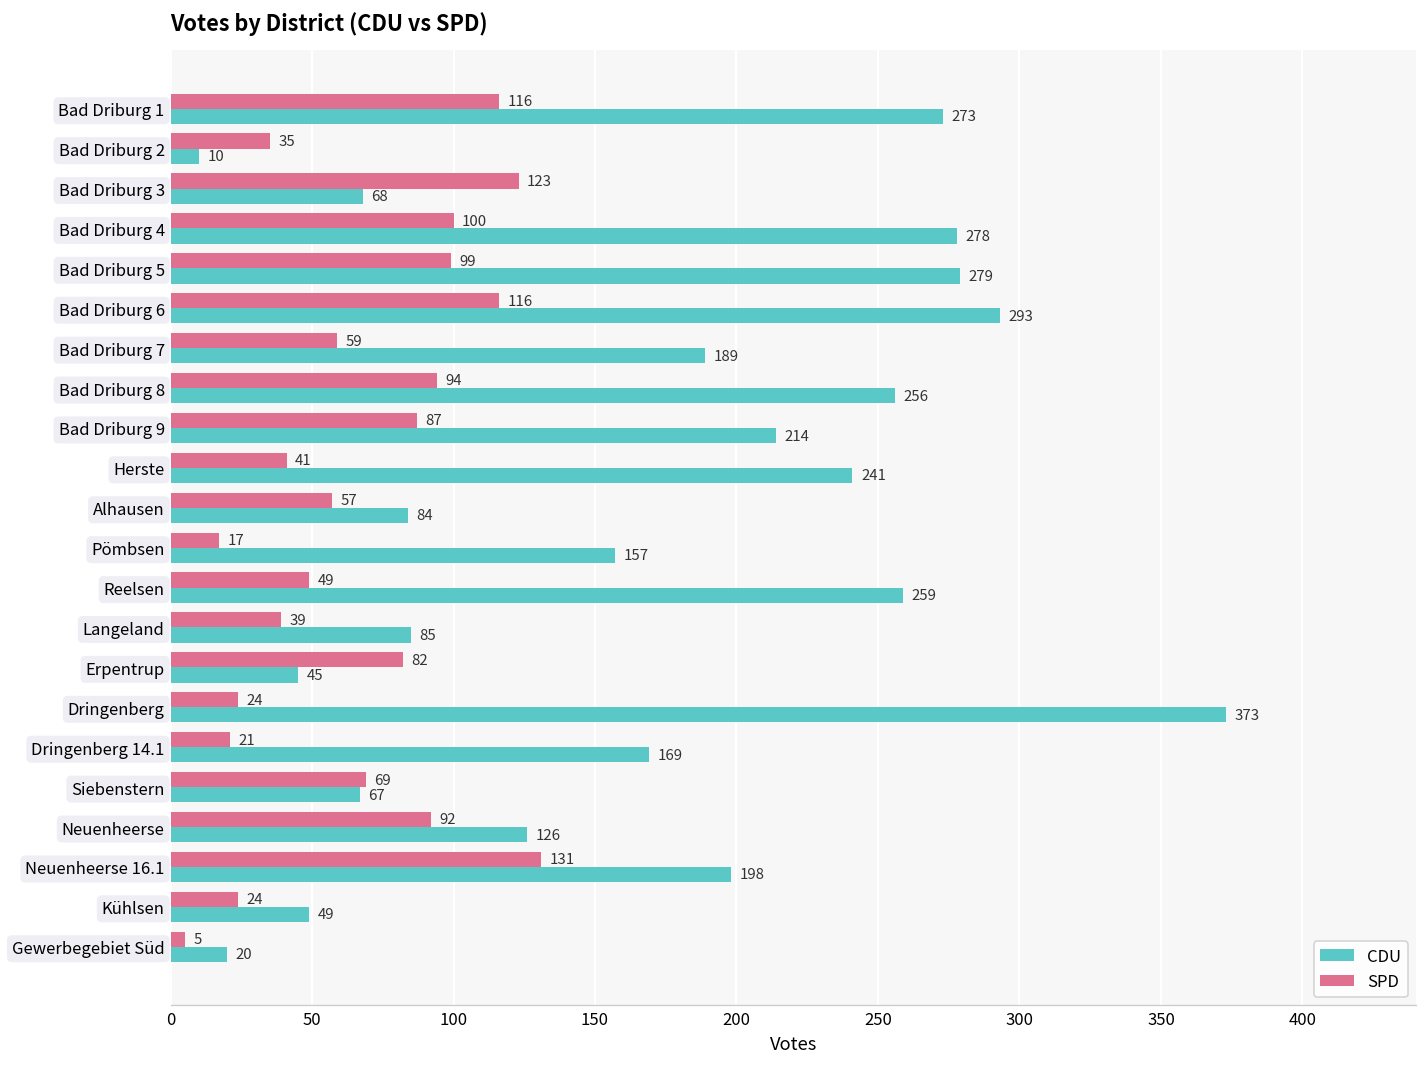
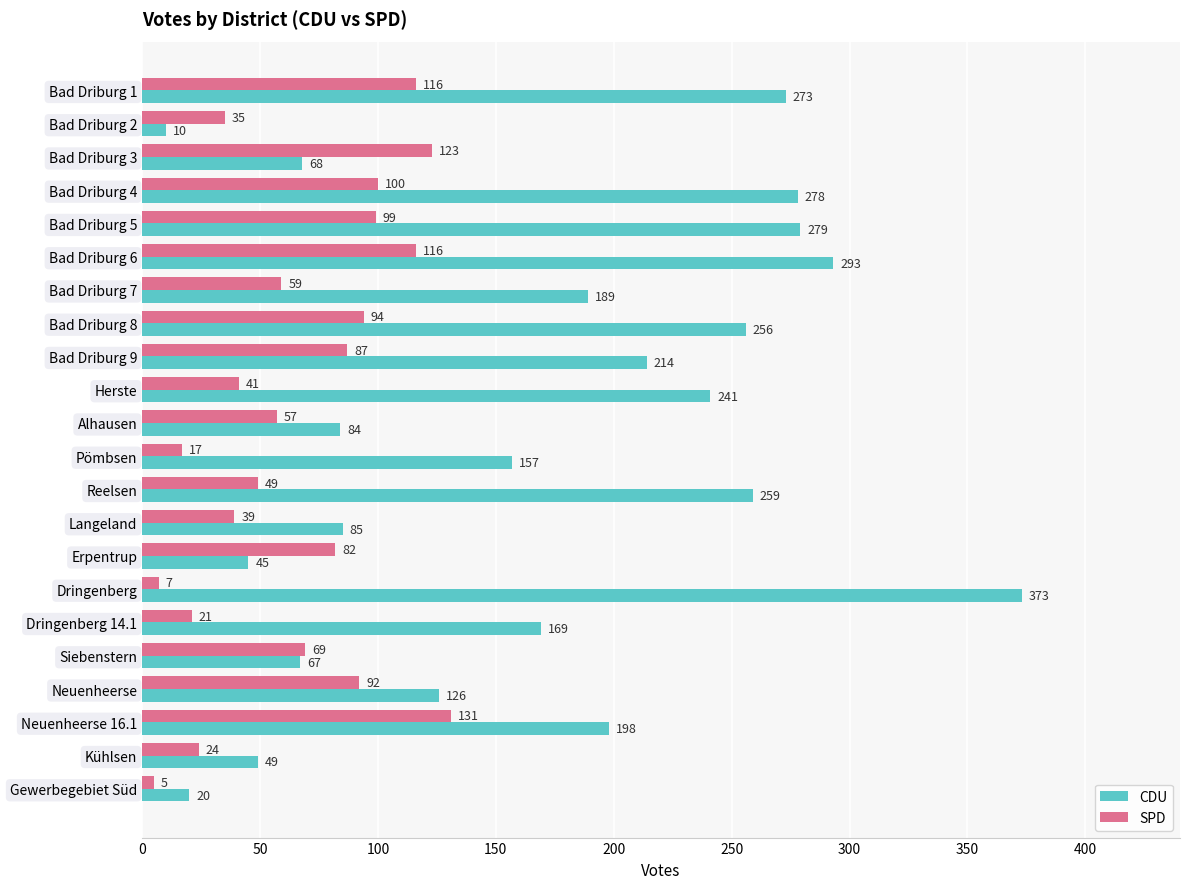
SPD, Dringenberg: 24 -> 7
